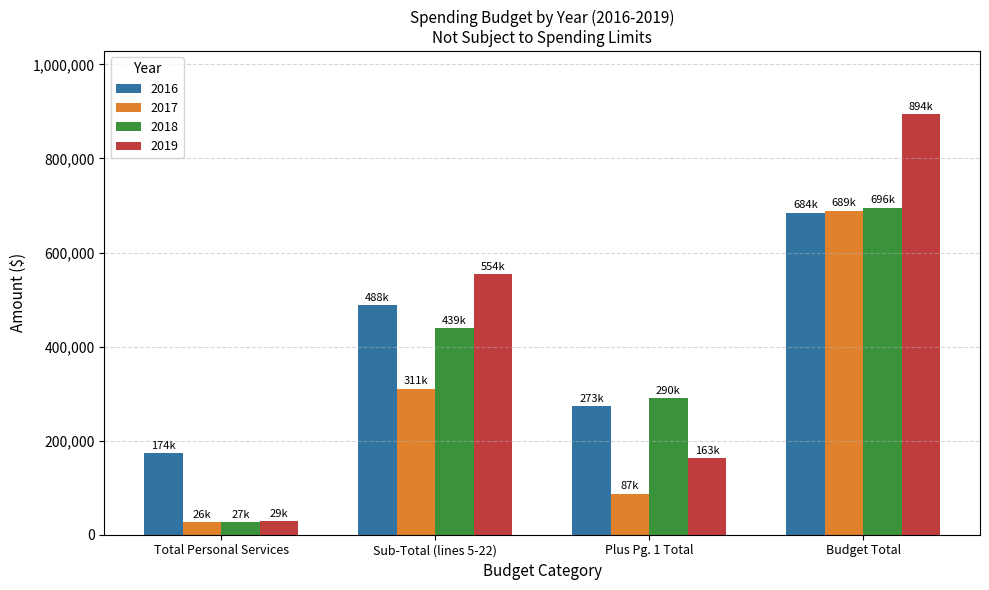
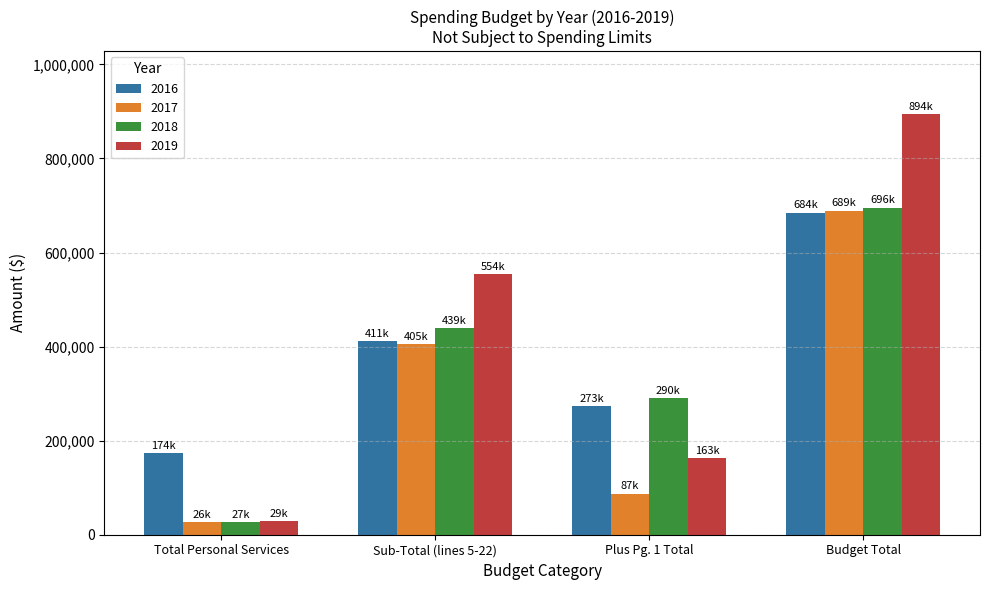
2016, Sub-Total (lines 5-22): 488k -> 411k
2017, Sub-Total (lines 5-22): 311k -> 405k
